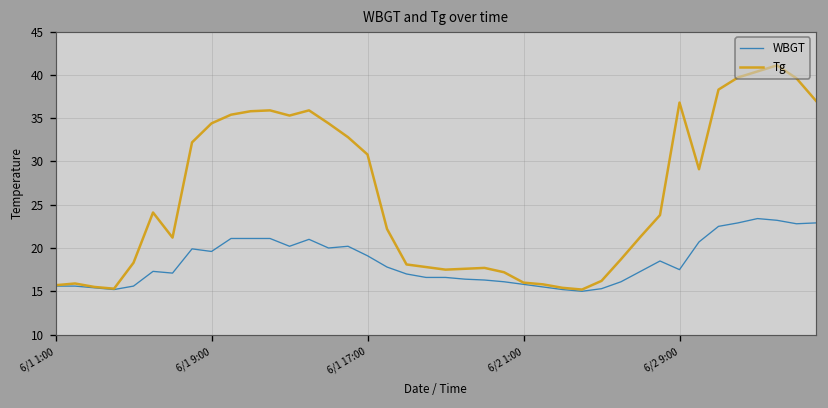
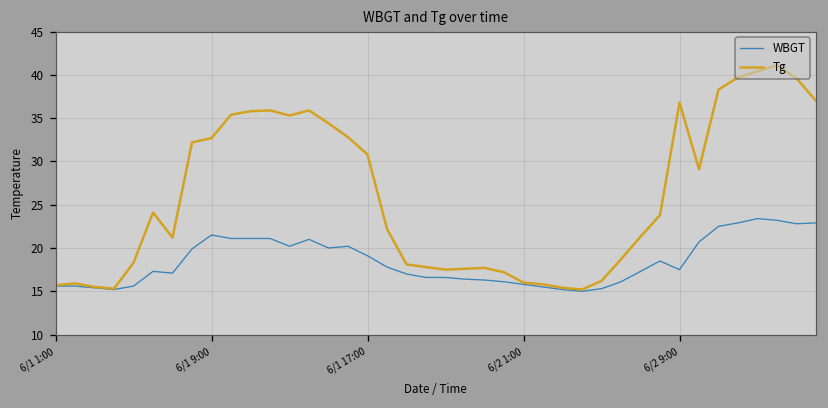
WBGT, 6/1 9:00: 20 -> 22
Tg, 6/1 9:00: 34 -> 33
